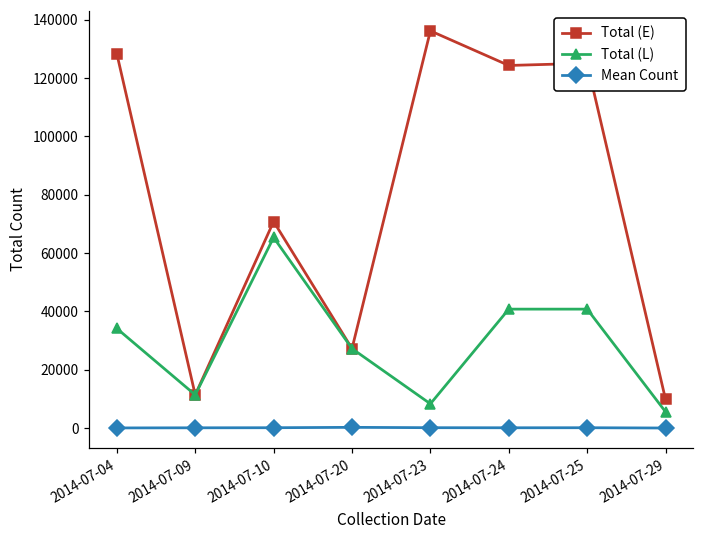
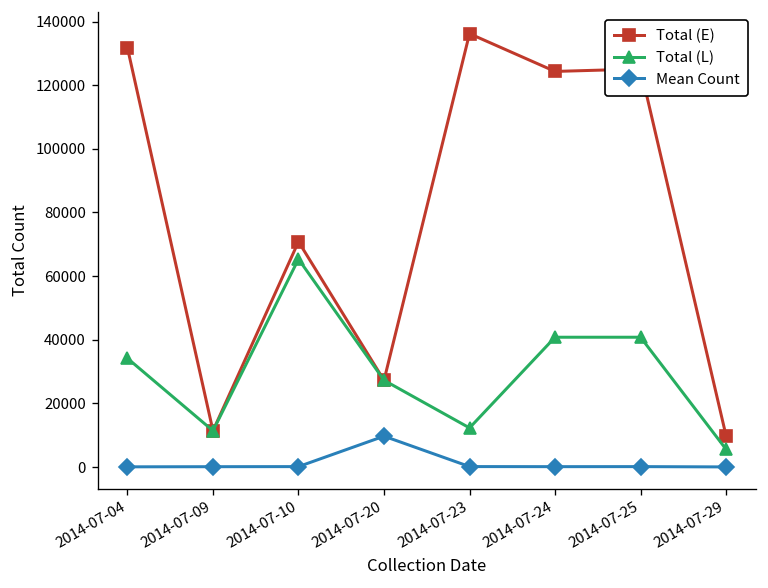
Total (E), 2014-07-04: 128000 -> 132000
Mean Count, 2014-07-20: 0 -> 10000
Total (L), 2014-07-23: 8000 -> 12000
